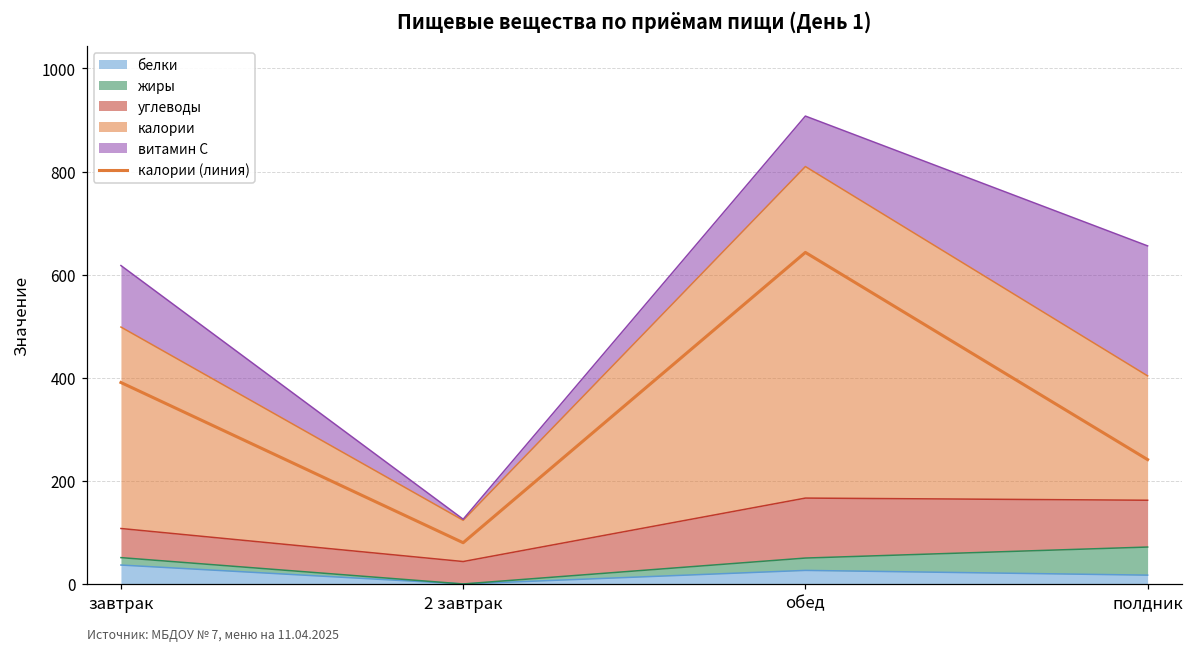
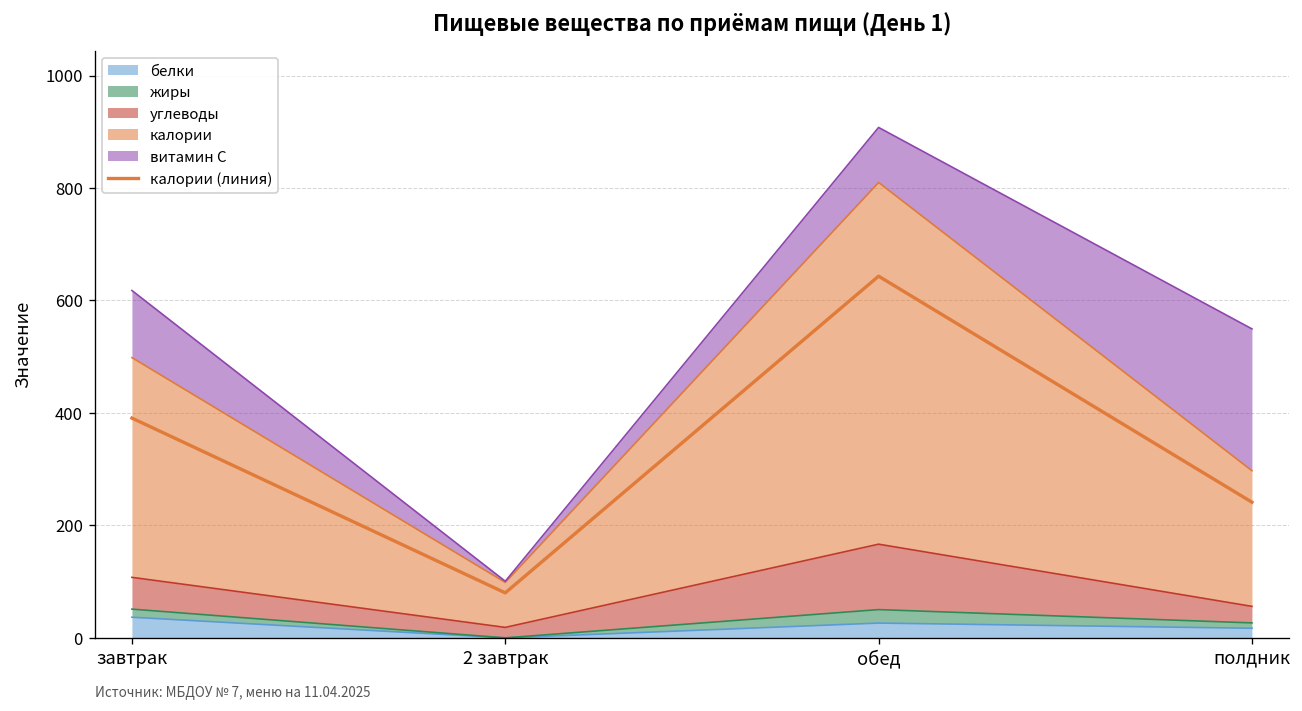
углеводы, 2 завтрак: 40 -> 20
жиры, полдник: 50 -> 10
углеводы, полдник: 90 -> 30
